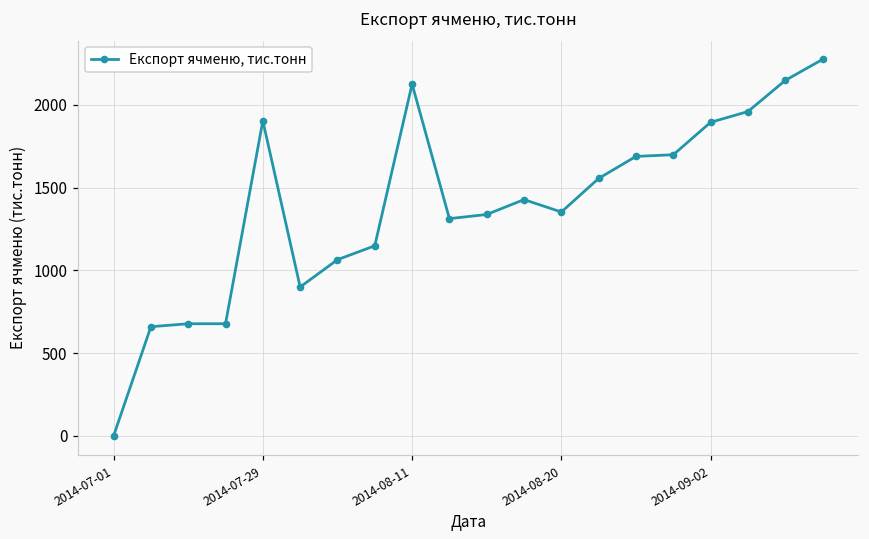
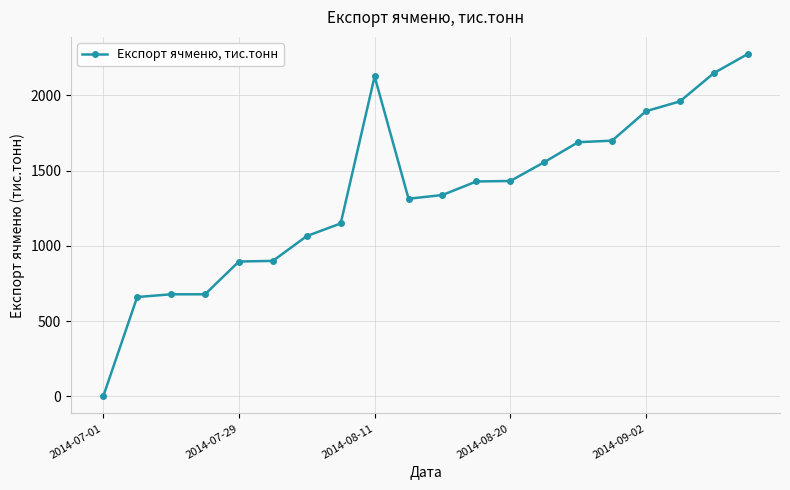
2014-07-29: 1900 -> 900
2014-08-20: 1350 -> 1430
